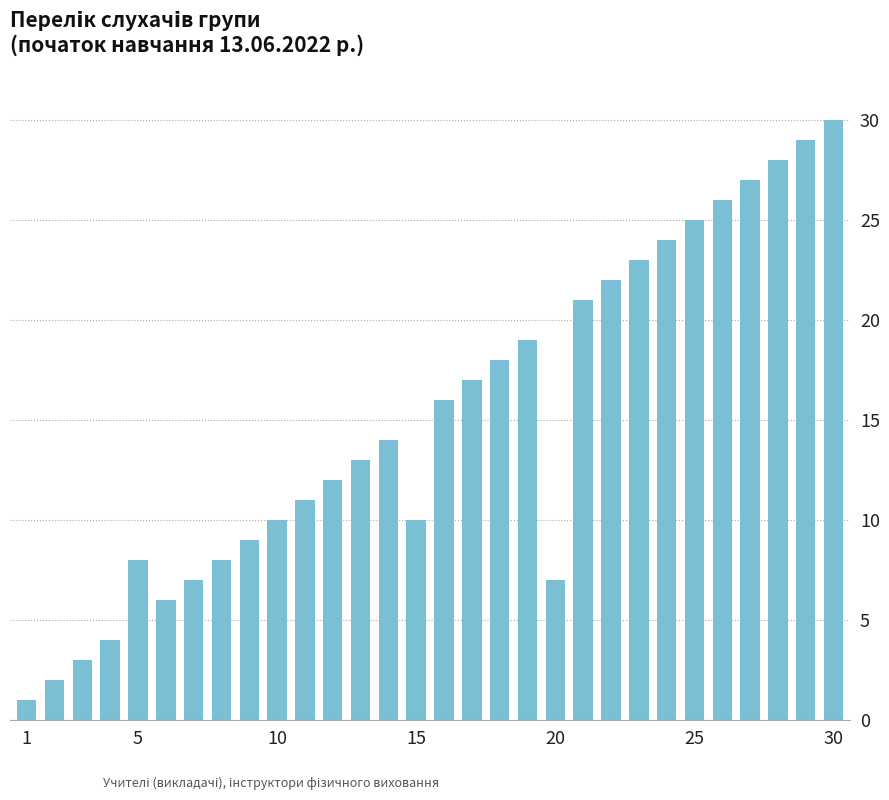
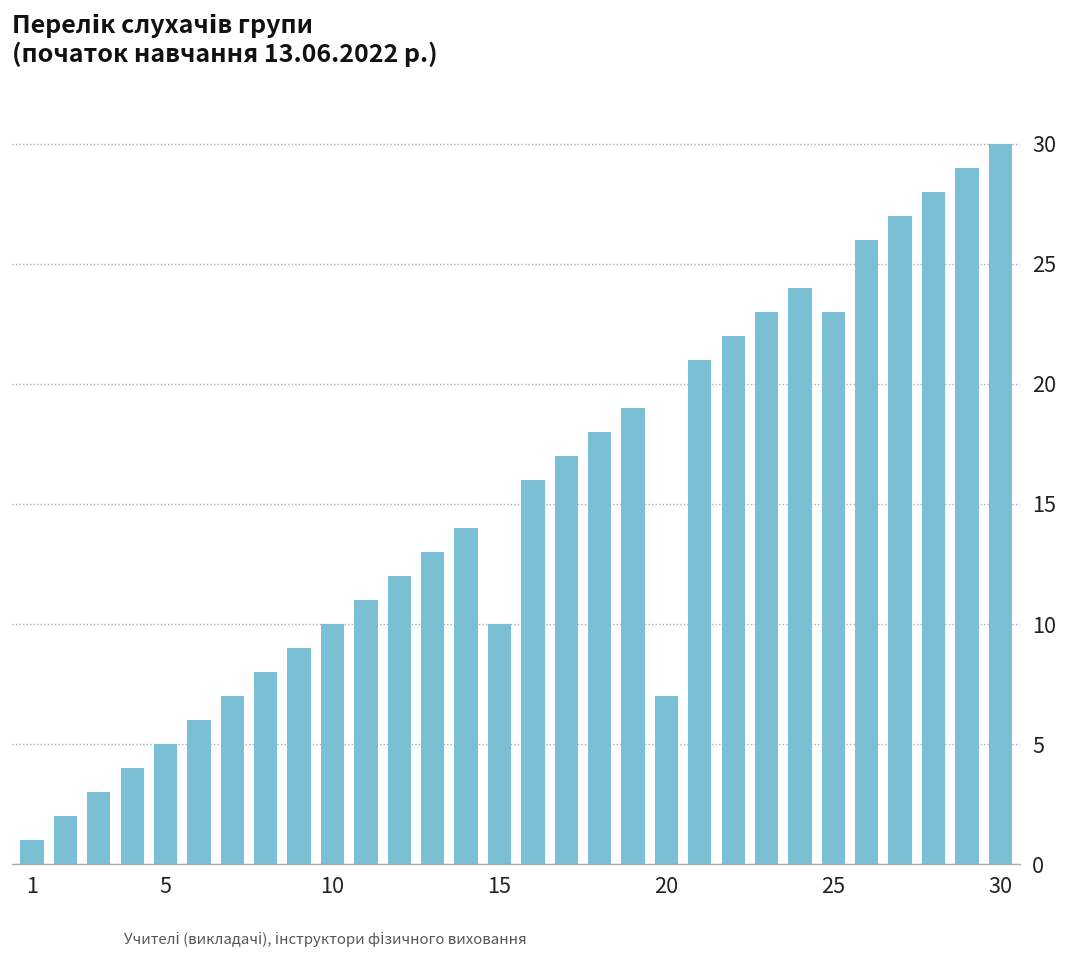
5: 8 -> 5
25: 25 -> 23
